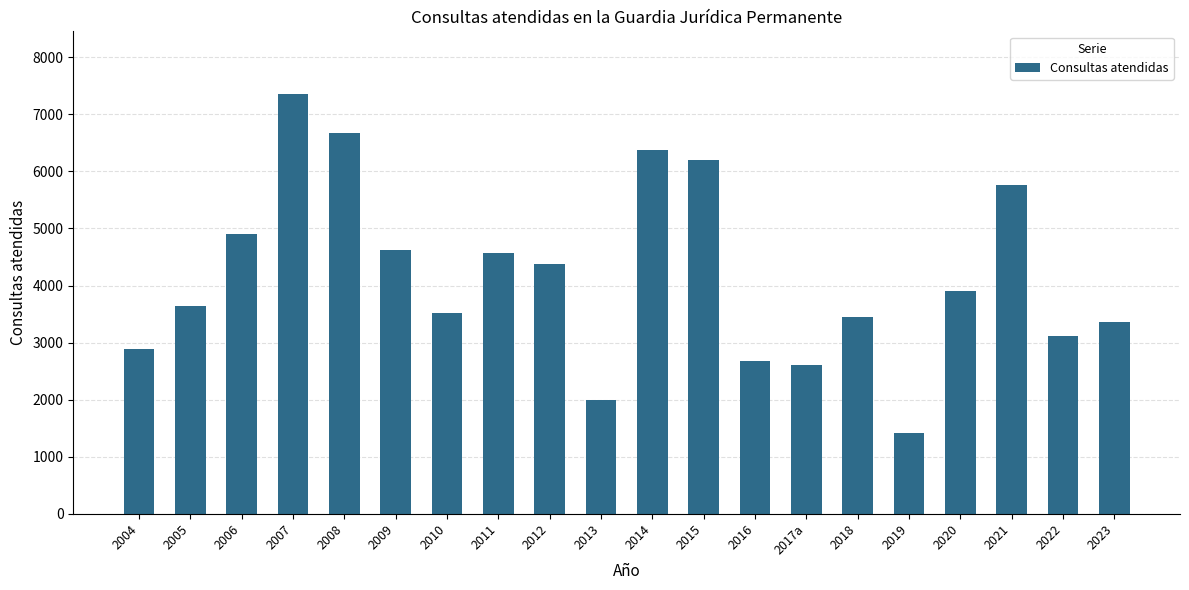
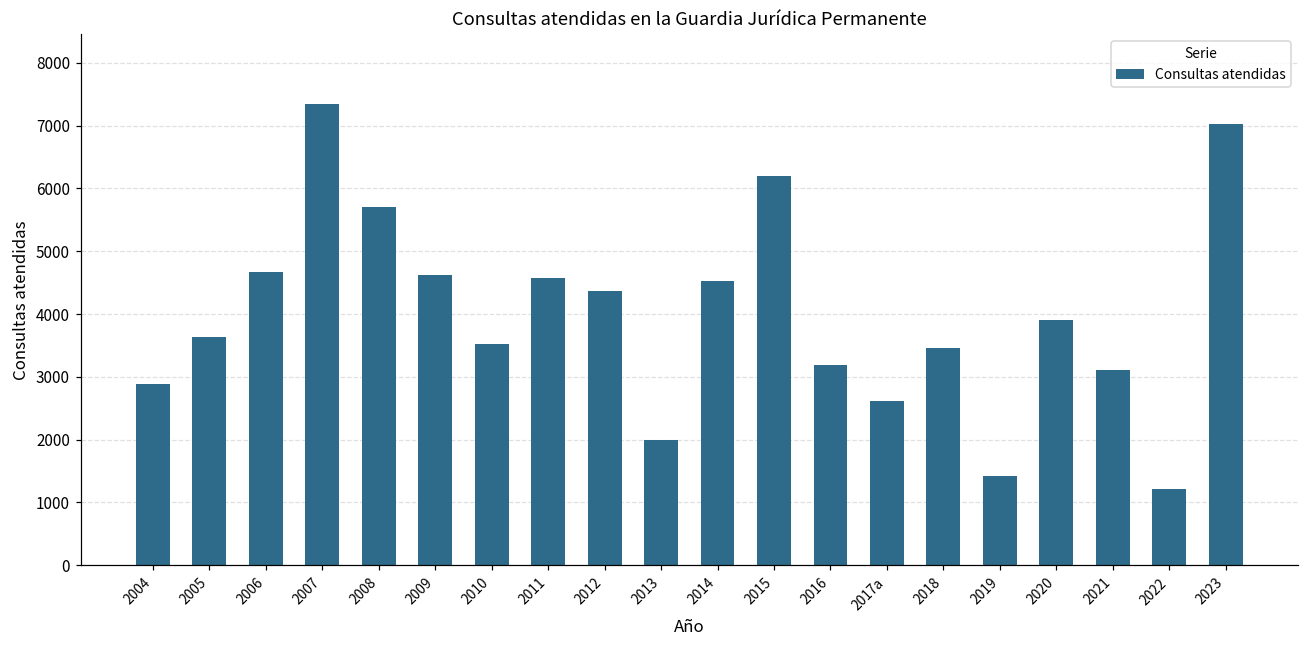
2006: 4900 -> 4700
2008: 6700 -> 5700
2014: 6400 -> 4500
2016: 2700 -> 3200
2021: 5800 -> 3100
2022: 3100 -> 1200
2023: 3400 -> 7000
